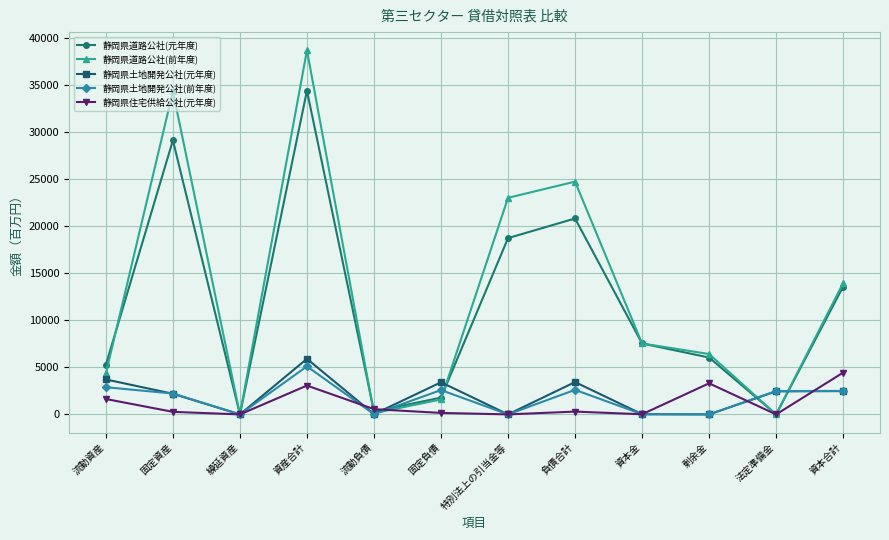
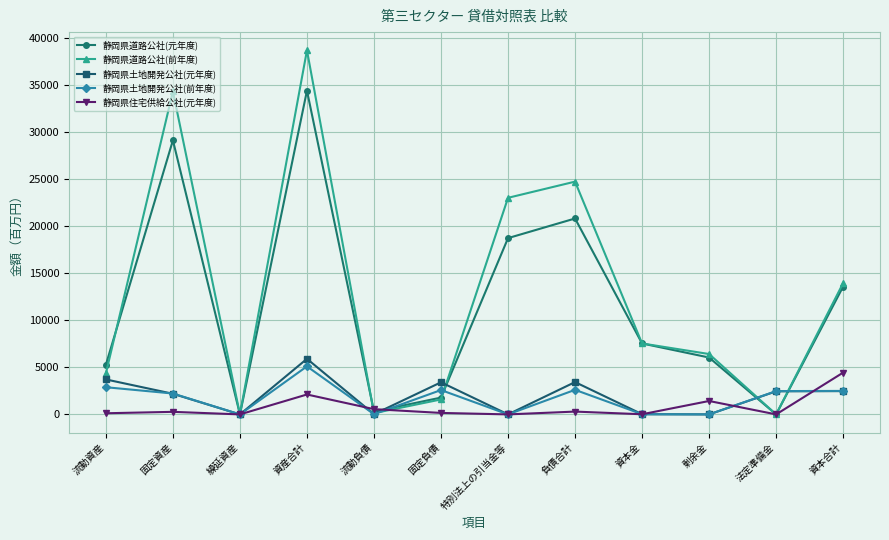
静岡県住宅供給公社(元年度), 流動資産: 2000 -> 0
静岡県住宅供給公社(元年度), 資産合計: 3000 -> 2000
静岡県住宅供給公社(元年度), 剰余金: 3000 -> 1000
